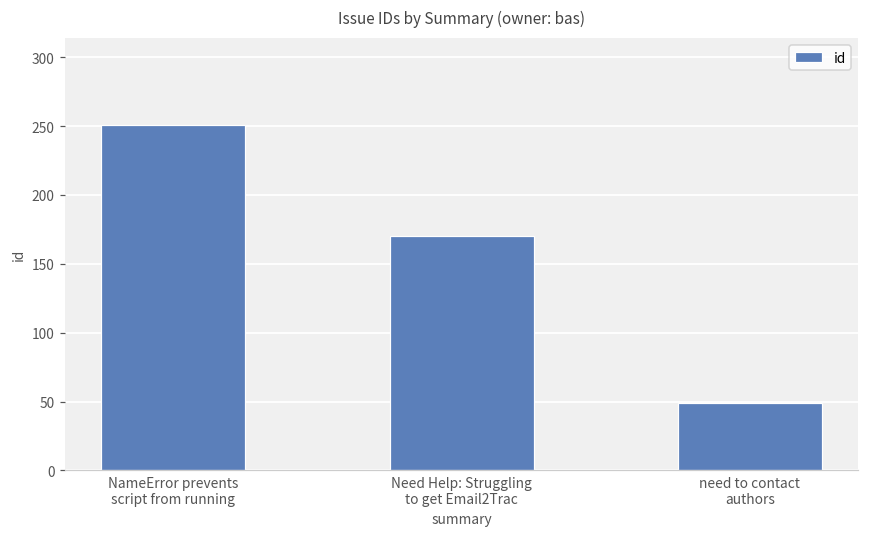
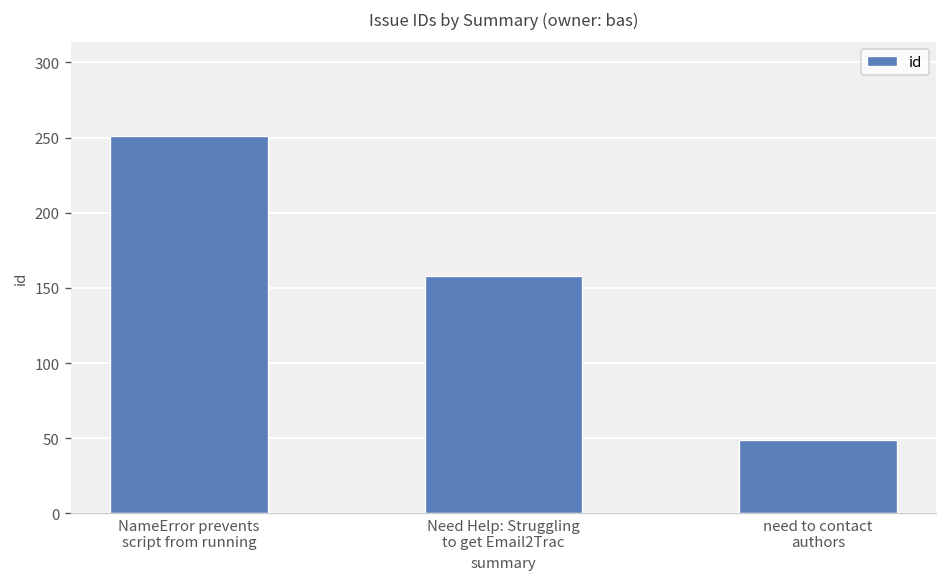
Need Help: Struggling to get Email2Trac: 170 -> 158
